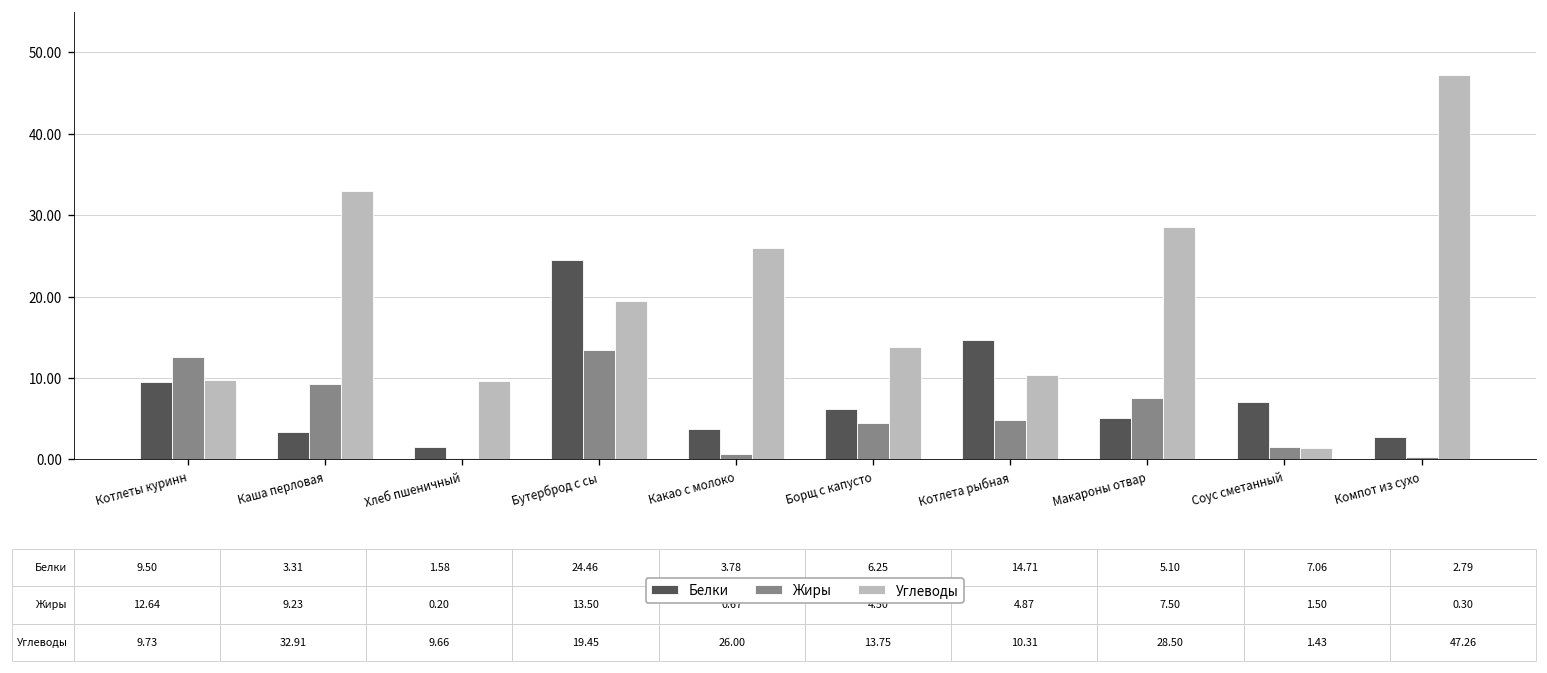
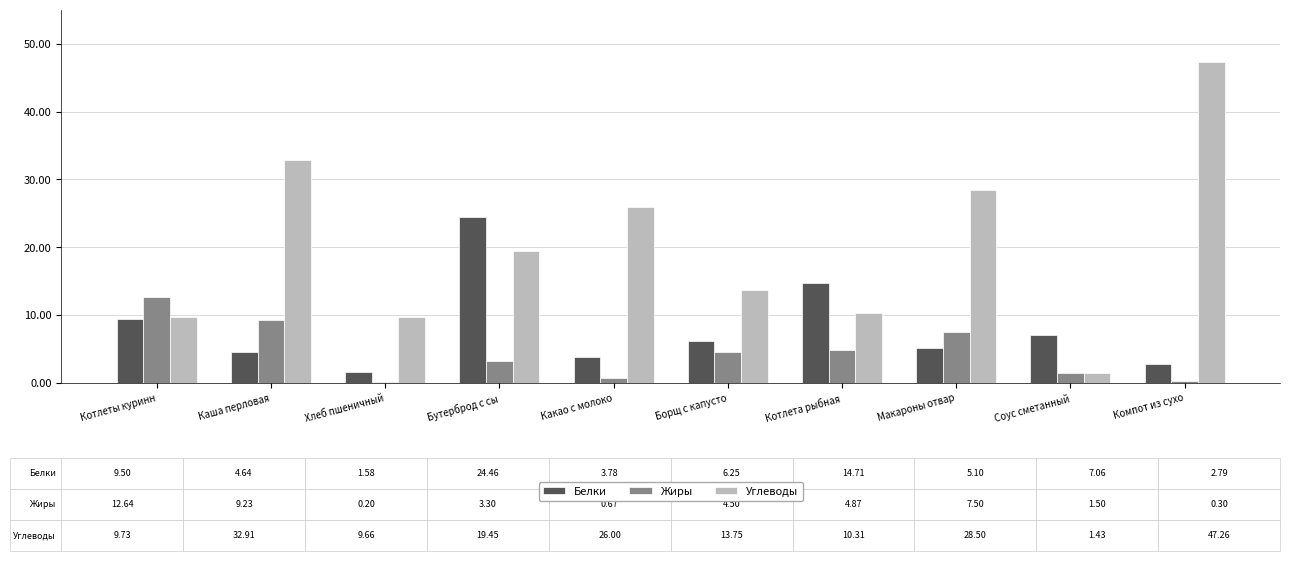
Белки, Каша перловая: 3.31 -> 4.64
Жиры, Бутерброд с сы: 13.50 -> 3.30
